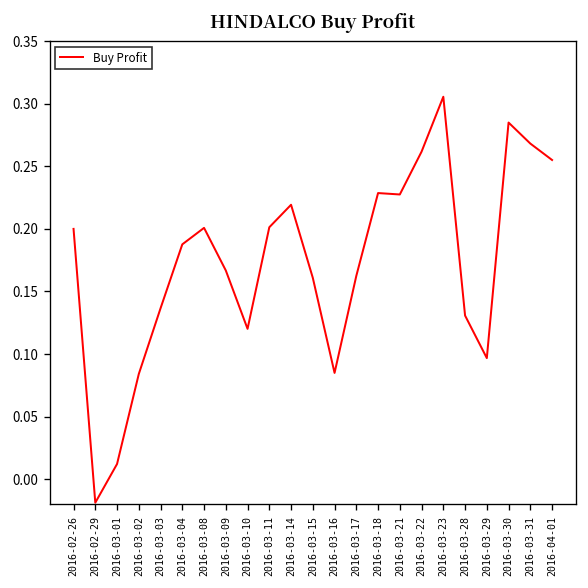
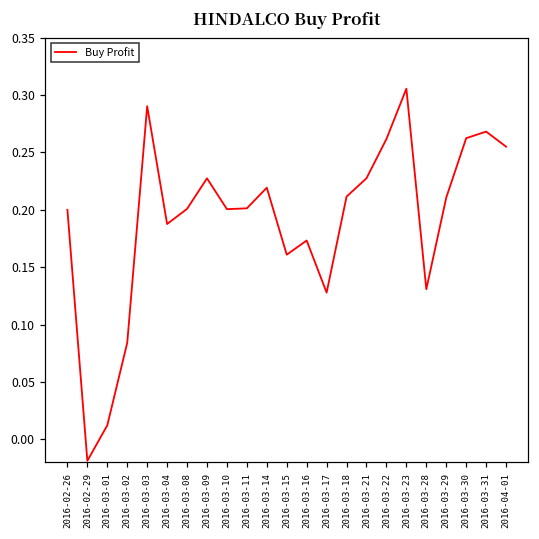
2016-03-03: 0.137 -> 0.290
2016-03-09: 0.167 -> 0.227
2016-03-10: 0.120 -> 0.201
2016-03-16: 0.085 -> 0.173
2016-03-17: 0.162 -> 0.128
2016-03-18: 0.229 -> 0.211
2016-03-29: 0.097 -> 0.211
2016-03-30: 0.285 -> 0.262
